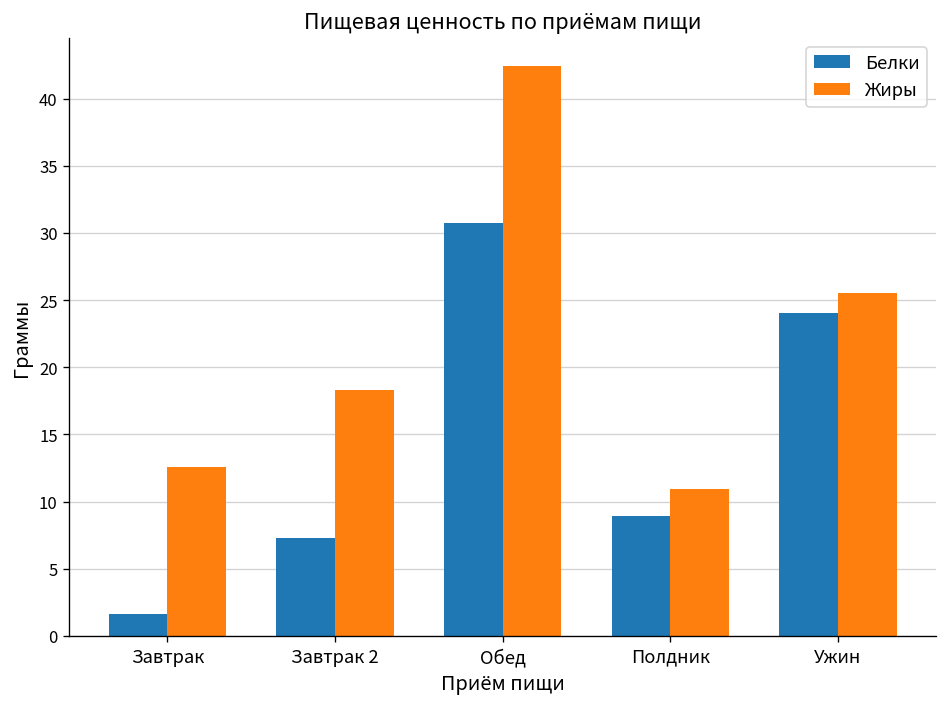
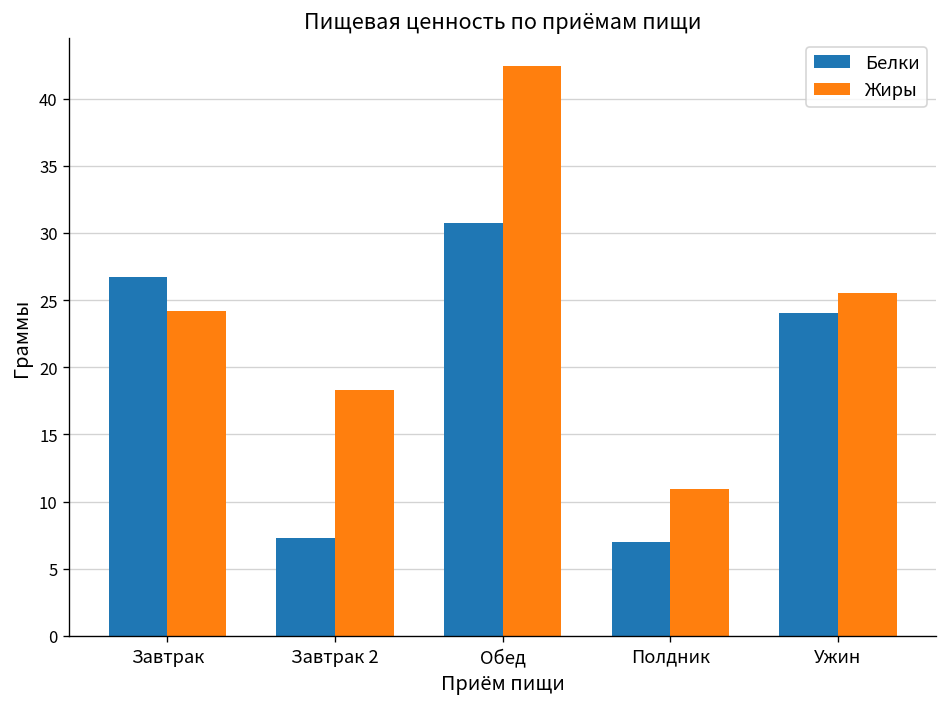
Белки, Завтрак: 1.6 -> 26.7
Жиры, Завтрак: 12.6 -> 24.2
Белки, Полдник: 8.9 -> 7.0
